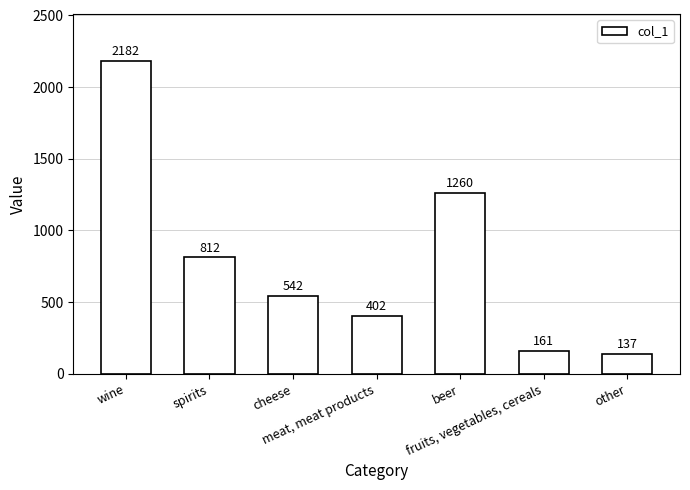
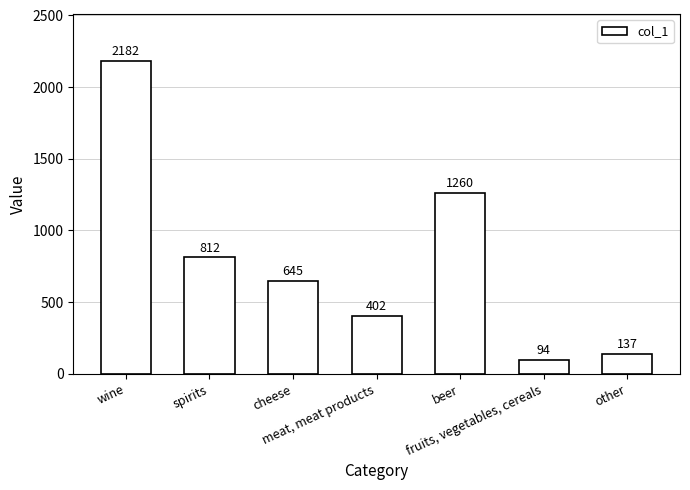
cheese: 542 -> 645
fruits, vegetables, cereals: 161 -> 94
